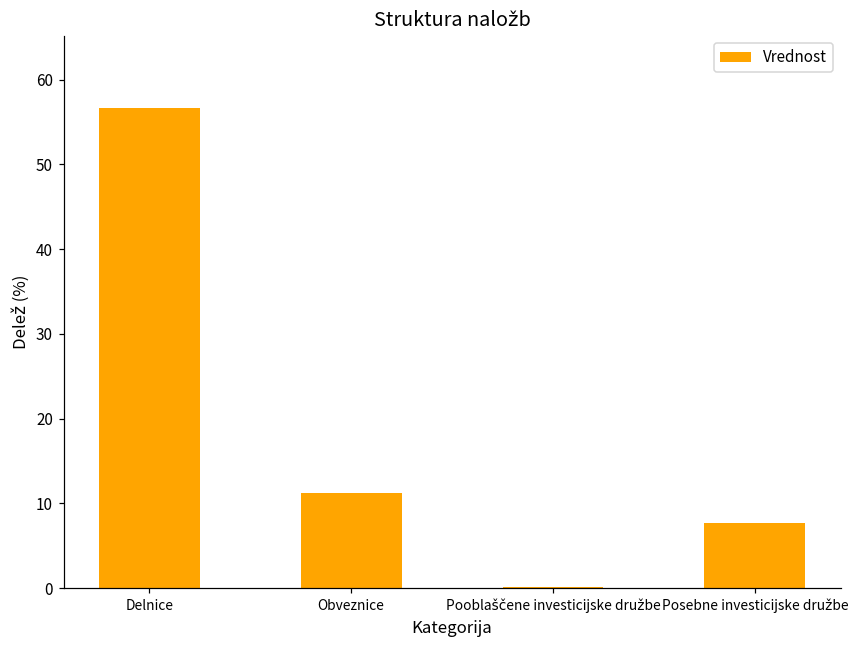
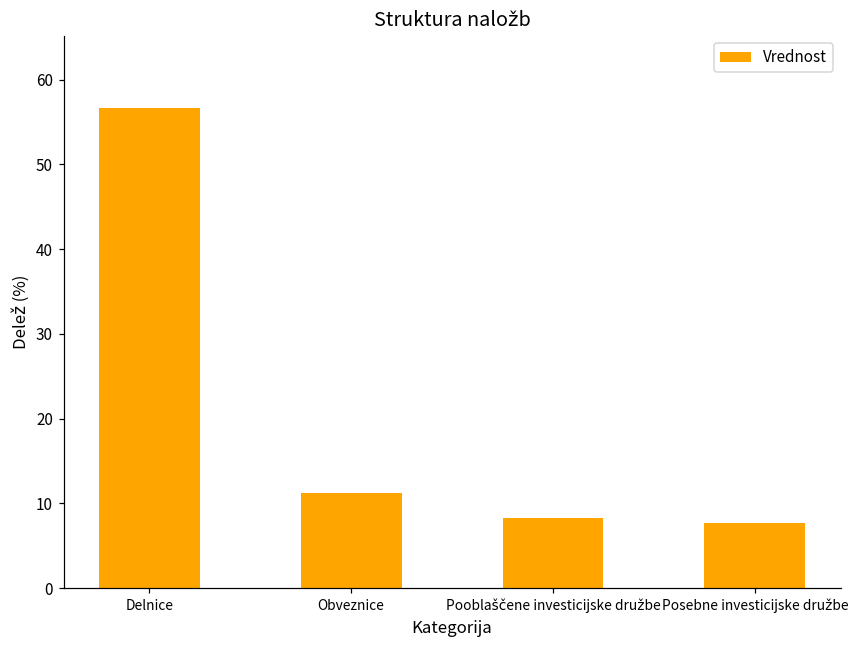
Pooblaščene investicijske družbe: 0 -> 8
